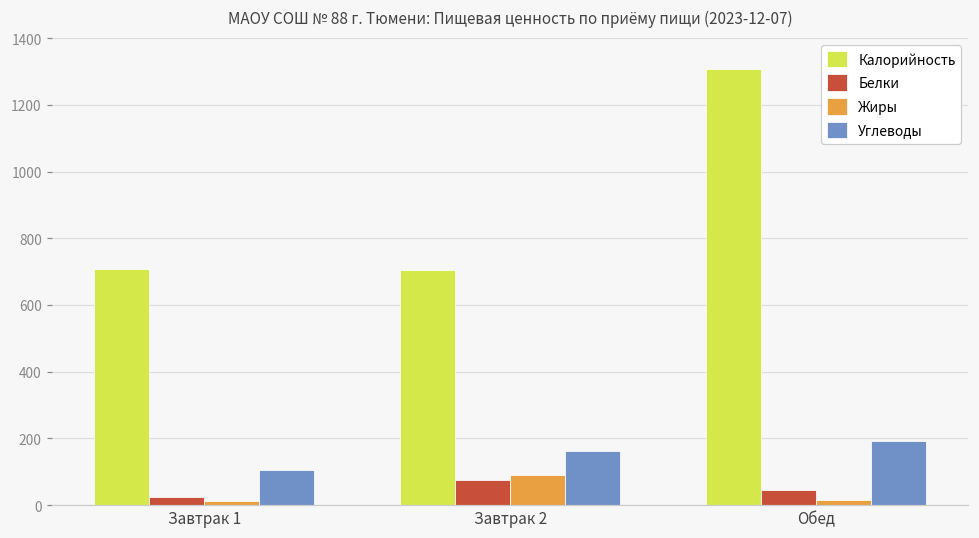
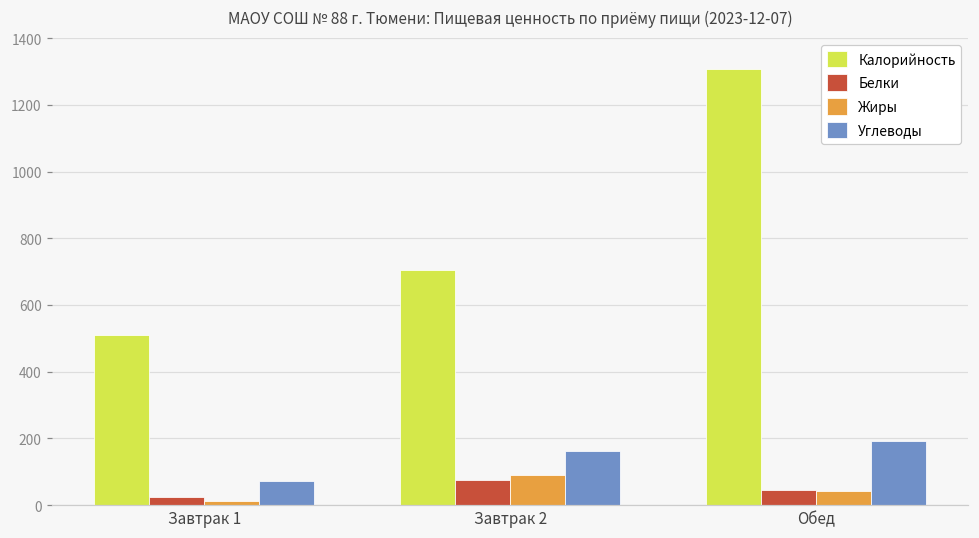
Калорийность, Завтрак 1: 710 -> 510
Углеводы, Завтрак 1: 100 -> 70
Жиры, Обед: 10 -> 40
